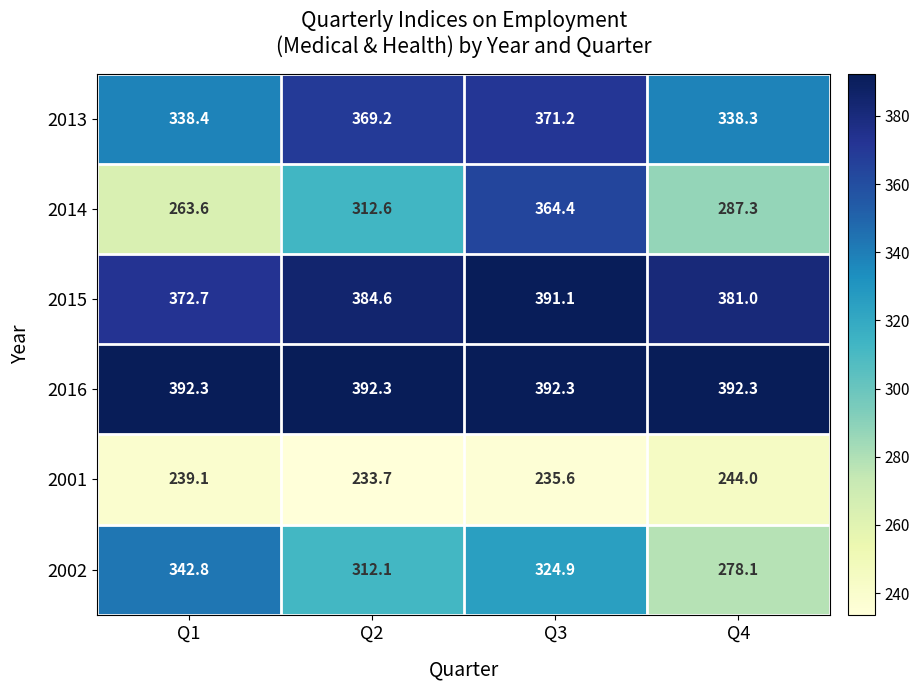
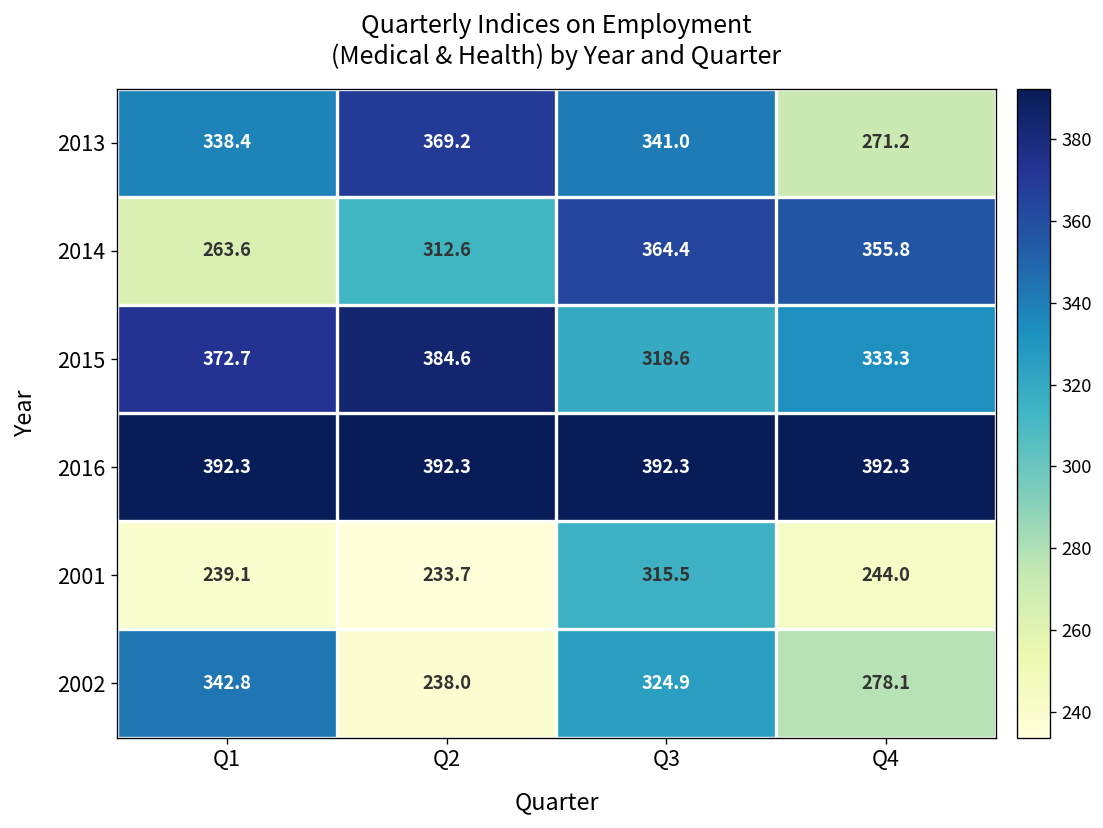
2013, Q3: 371.2 -> 341.0
2013, Q4: 338.3 -> 271.2
2014, Q4: 287.3 -> 355.8
2015, Q3: 391.1 -> 318.6
2015, Q4: 381.0 -> 333.3
2001, Q3: 235.6 -> 315.5
2002, Q2: 312.1 -> 238.0
